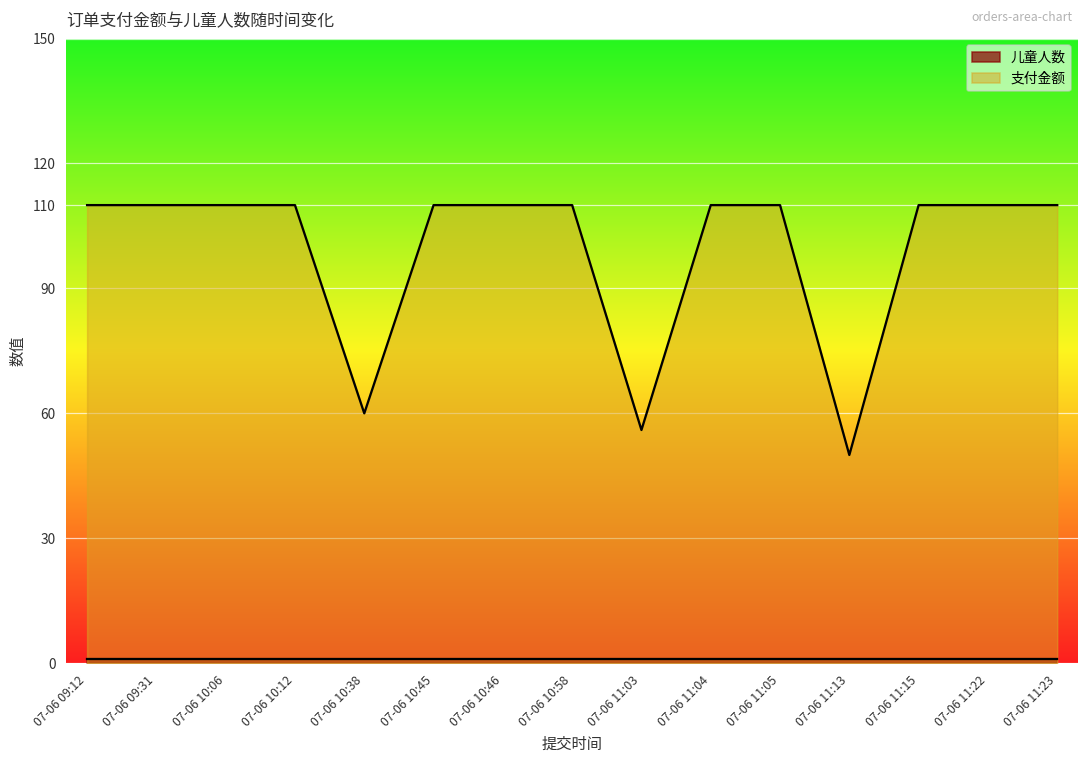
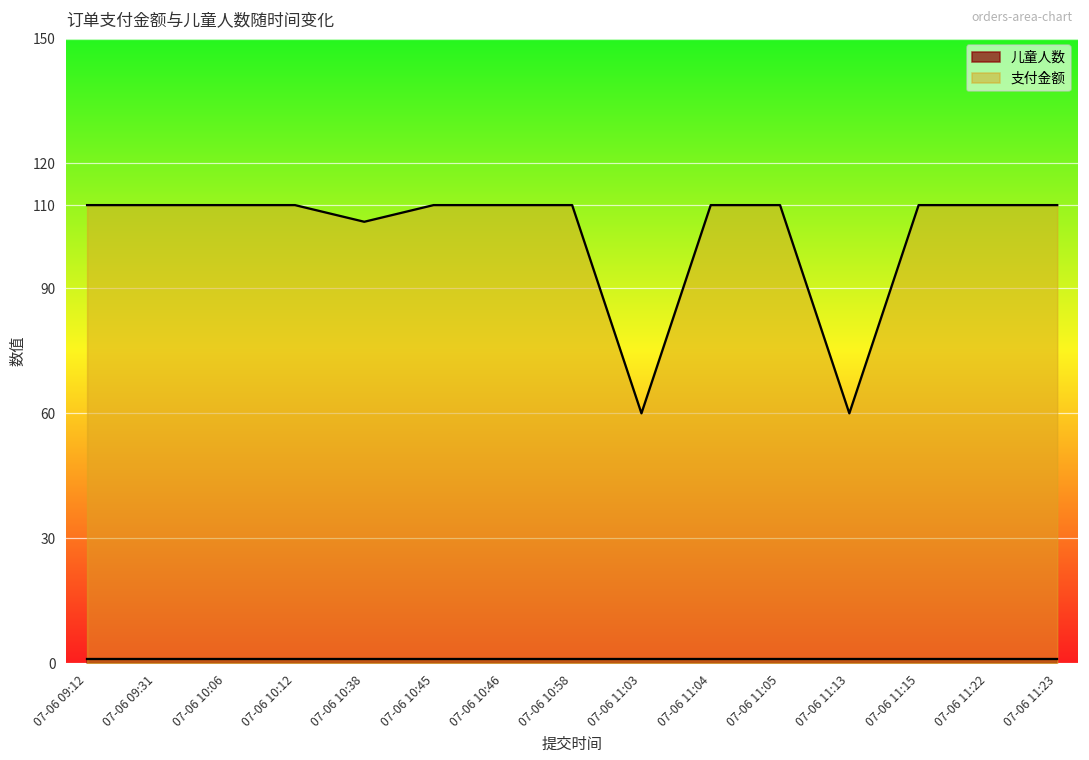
支付金额, 07-06 10:38: 60 -> 106
支付金额, 07-06 11:03: 56 -> 60
支付金额, 07-06 11:13: 50 -> 60
